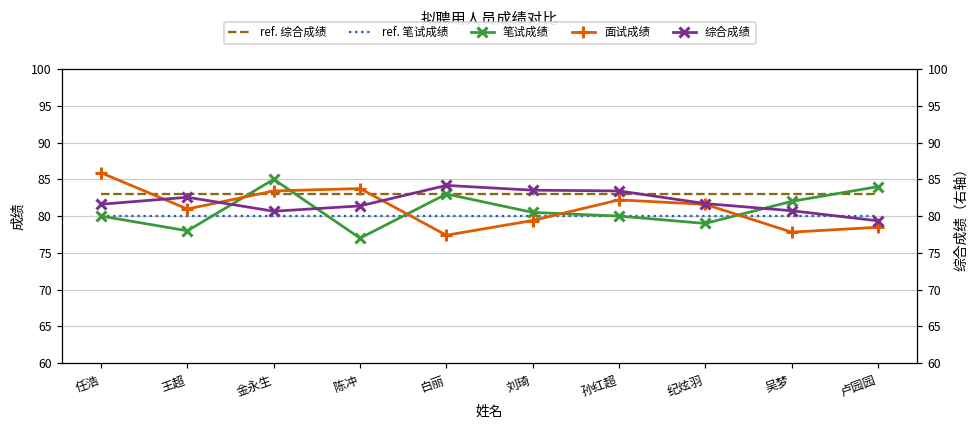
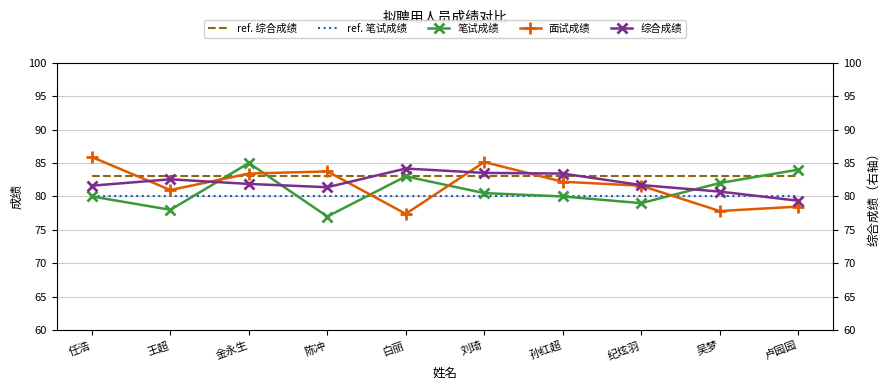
面试成绩, 刘琦: 79 -> 85
综合成绩, 金永生: 81 -> 82
